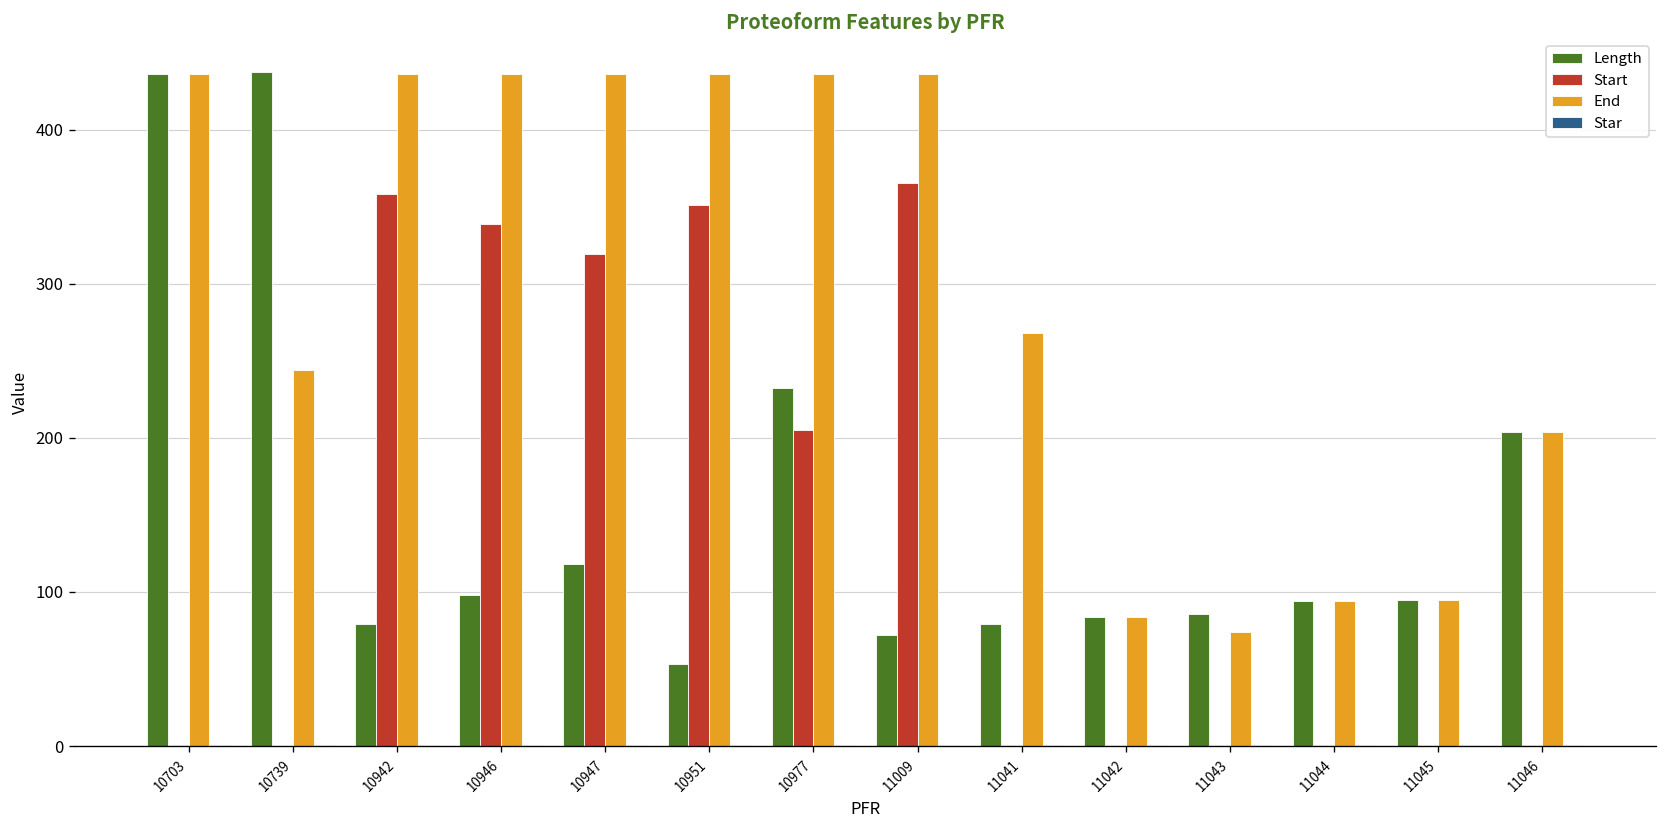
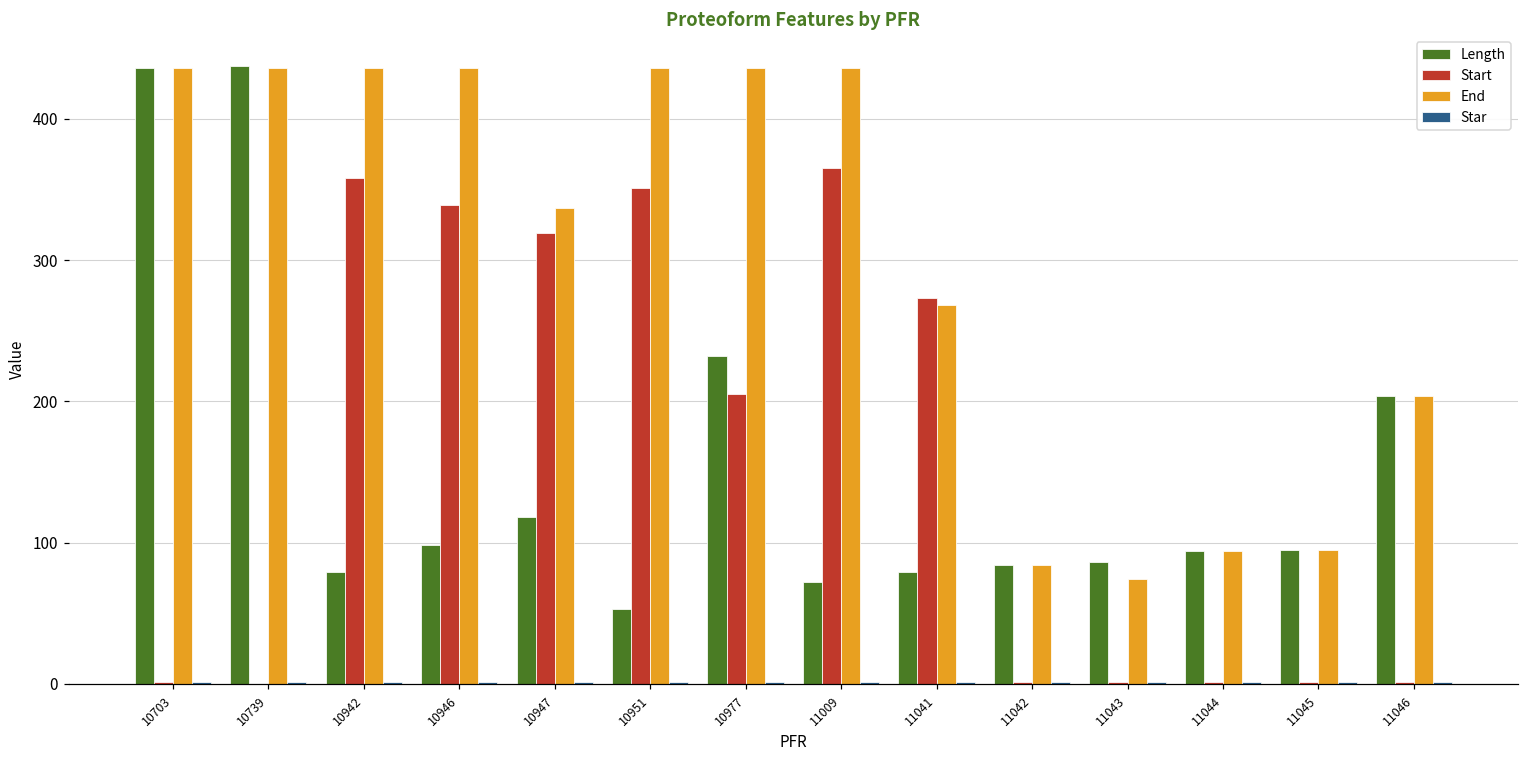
End, 10739: 244 -> 436
End, 10947: 436 -> 337
Start, 11041: 1 -> 273
